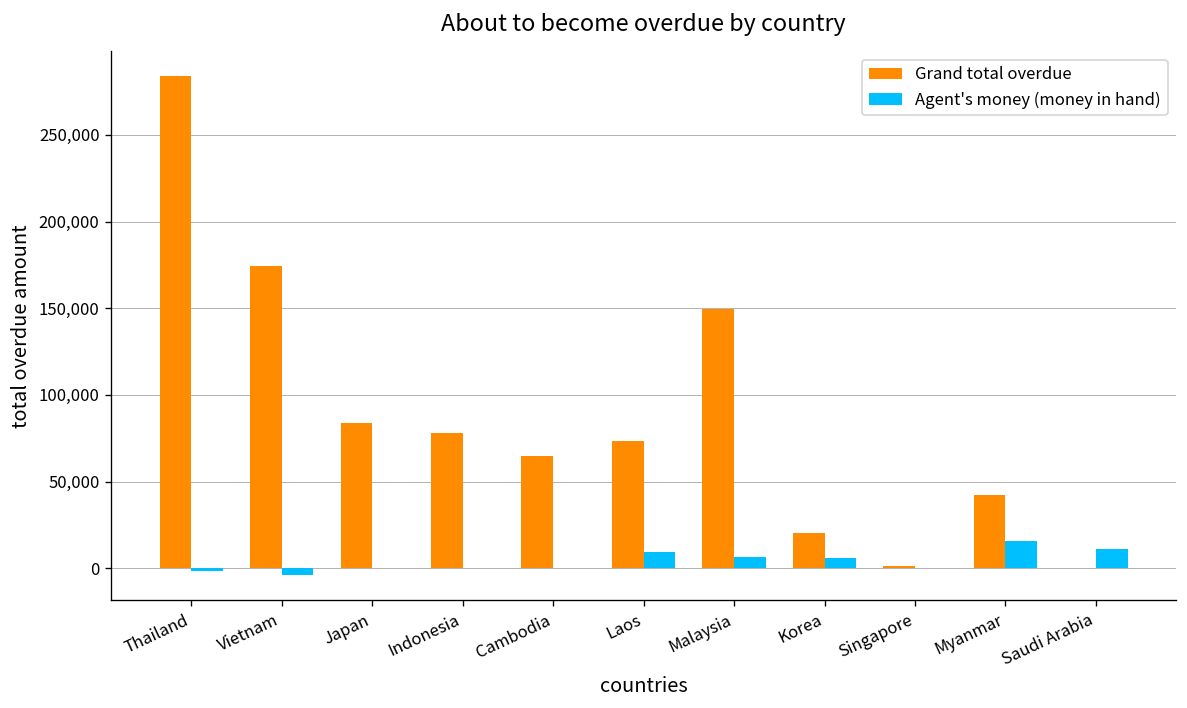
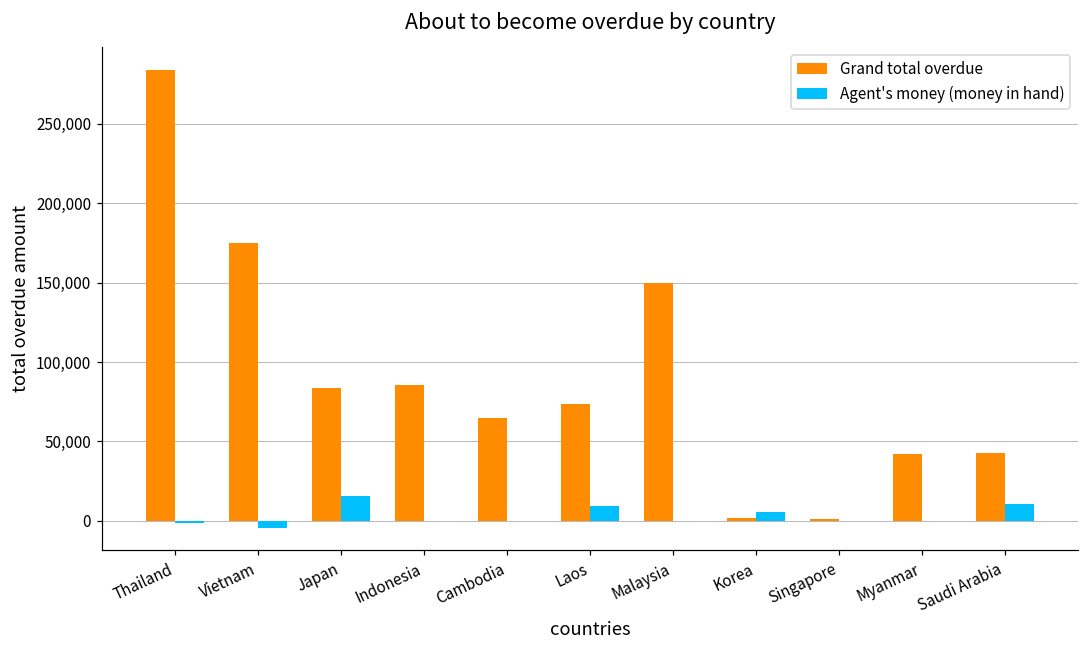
Agent's money (money in hand), Japan: 0 -> 15,000
Grand total overdue, Indonesia: 78,000 -> 85,000
Agent's money (money in hand), Malaysia: 6,000 -> 0
Grand total overdue, Korea: 20,000 -> 2,000
Agent's money (money in hand), Myanmar: 16,000 -> 0
Grand total overdue, Saudi Arabia: 0 -> 43,000
